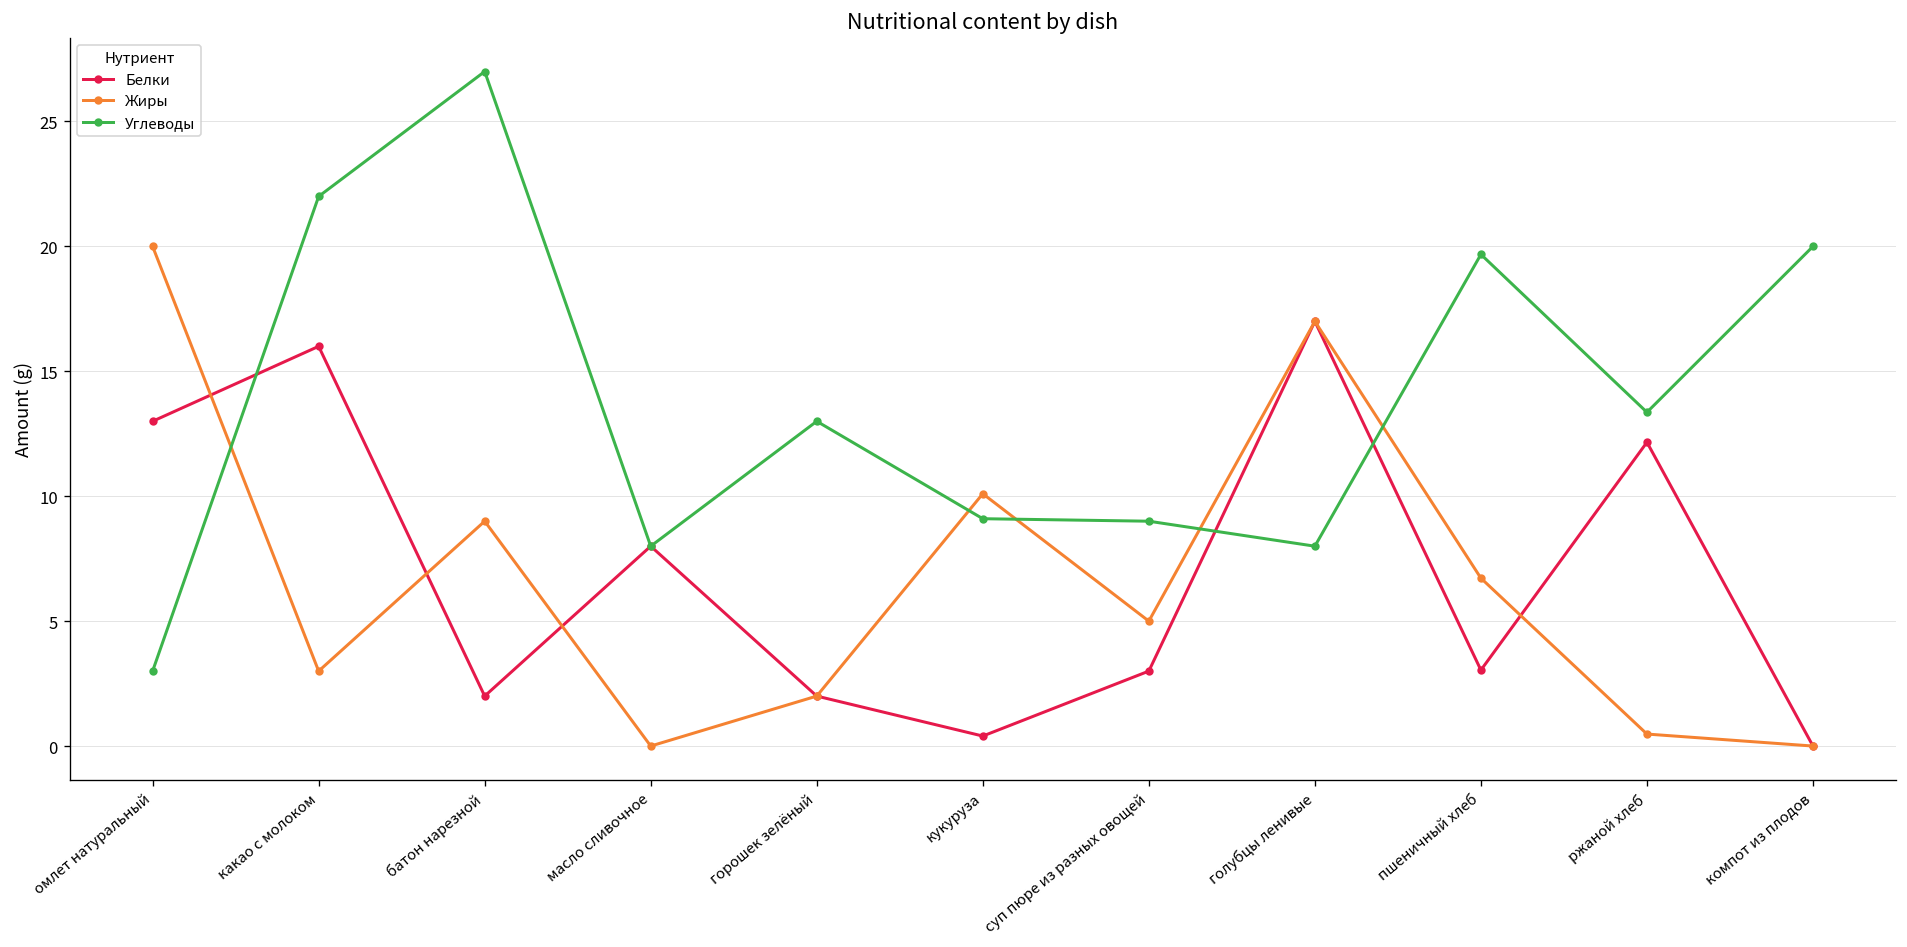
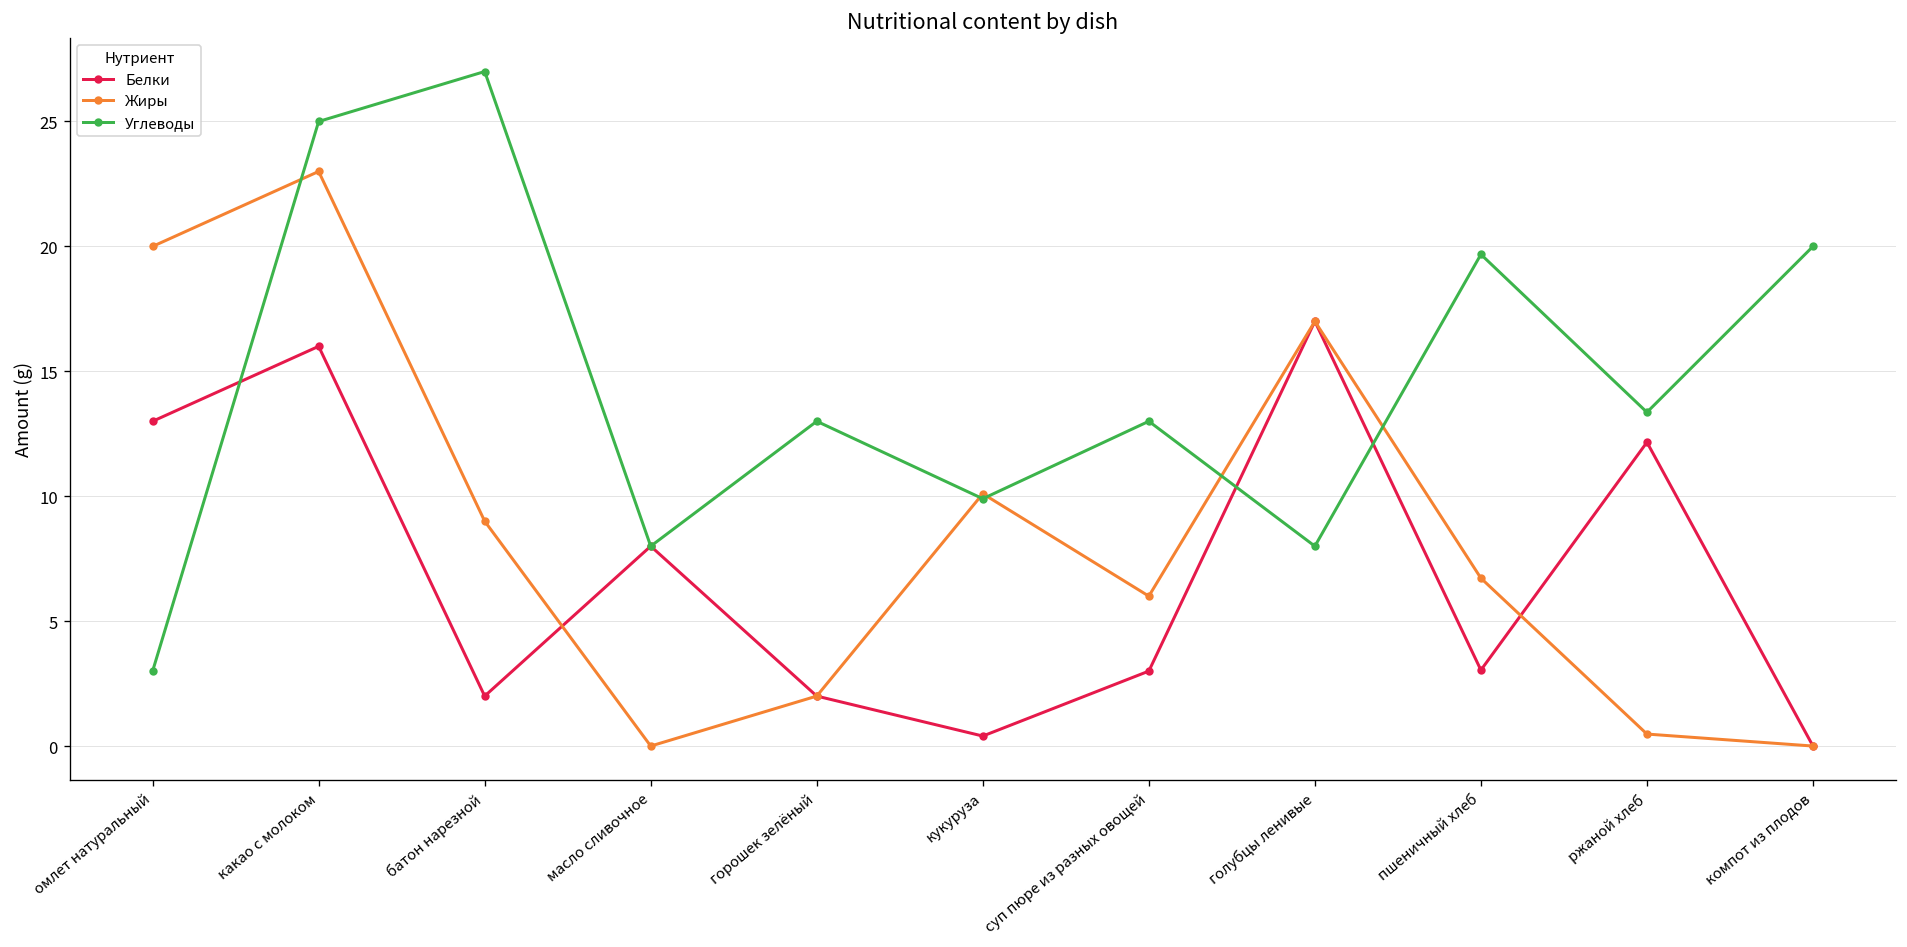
Жиры, какао с молоком: 3 -> 23
Углеводы, какао с молоком: 22 -> 25
Углеводы, кукуруза: 9.1 -> 9.9
Жиры, суп пюре из разных овощей: 5 -> 6
Углеводы, суп пюре из разных овощей: 9 -> 13
